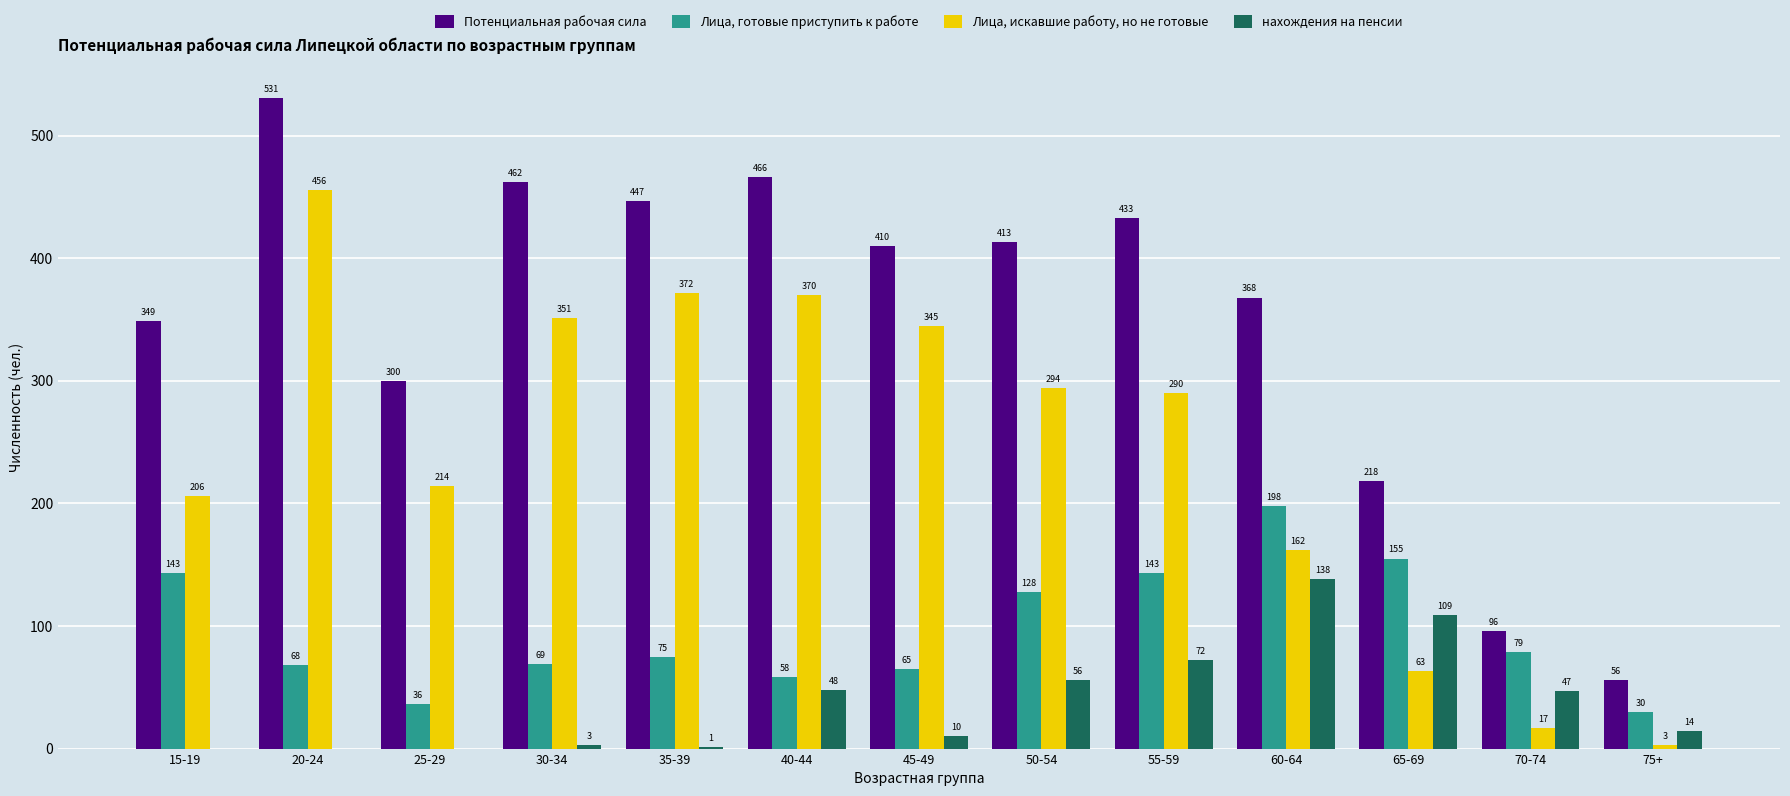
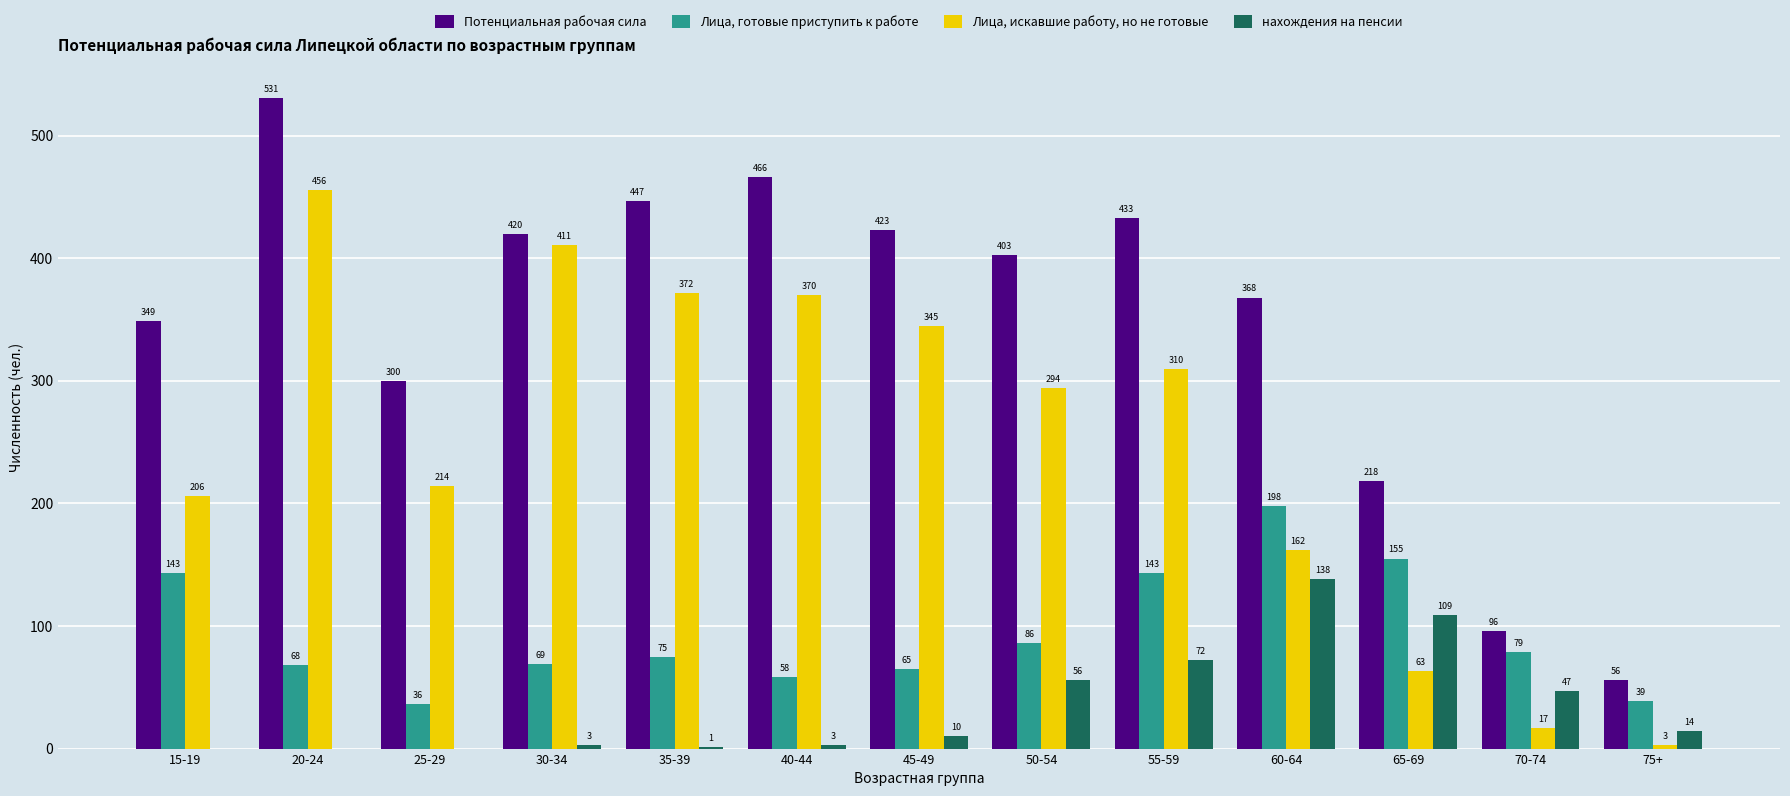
Потенциальная рабочая сила, 30-34: 462 -> 420
Лица, искавшие работу, но не готовые, 30-34: 351 -> 411
нахождения на пенсии, 40-44: 48 -> 3
Потенциальная рабочая сила, 45-49: 410 -> 423
Потенциальная рабочая сила, 50-54: 413 -> 403
Лица, готовые приступить к работе, 50-54: 128 -> 86
Лица, искавшие работу, но не готовые, 55-59: 290 -> 310
Лица, готовые приступить к работе, 75+: 30 -> 39
